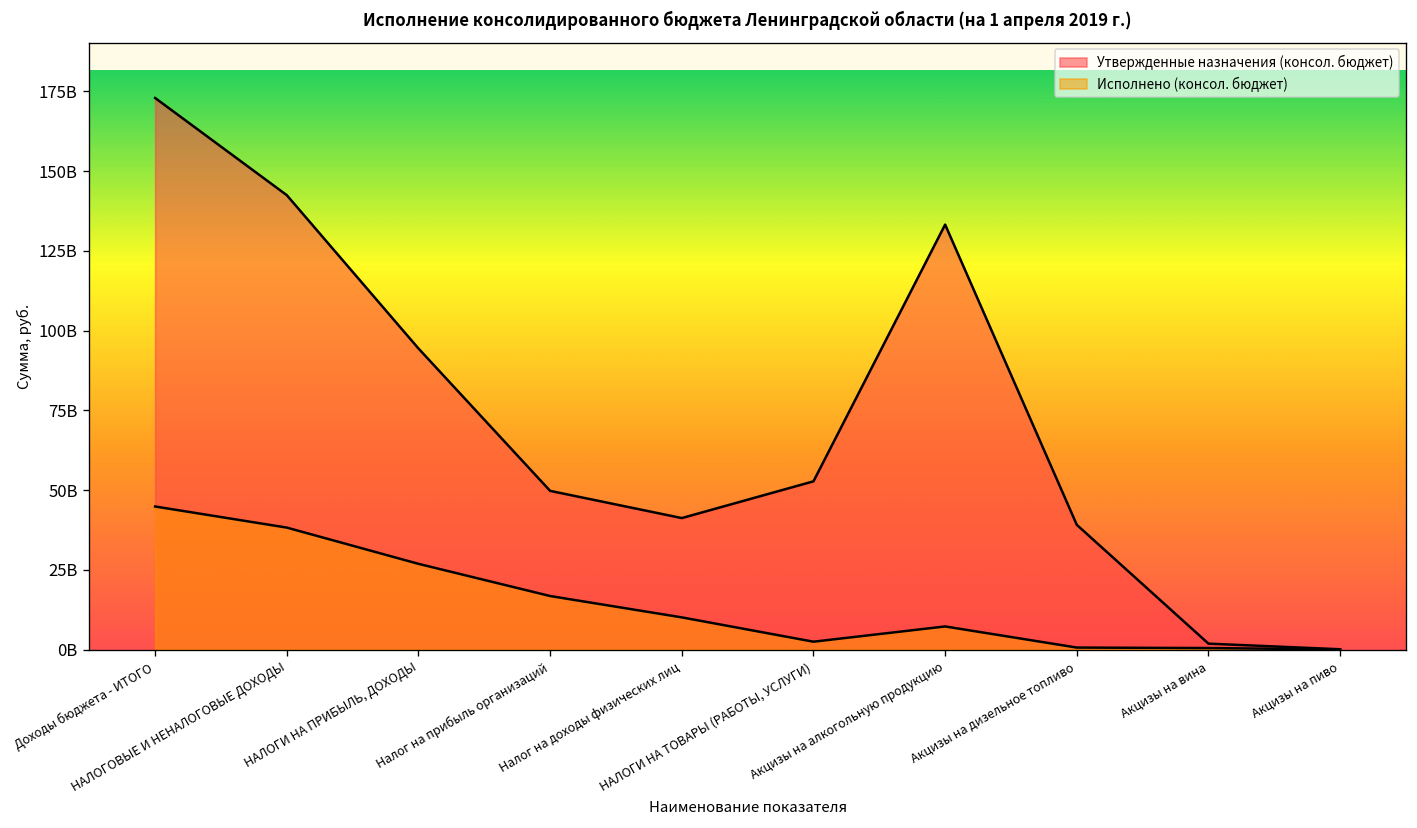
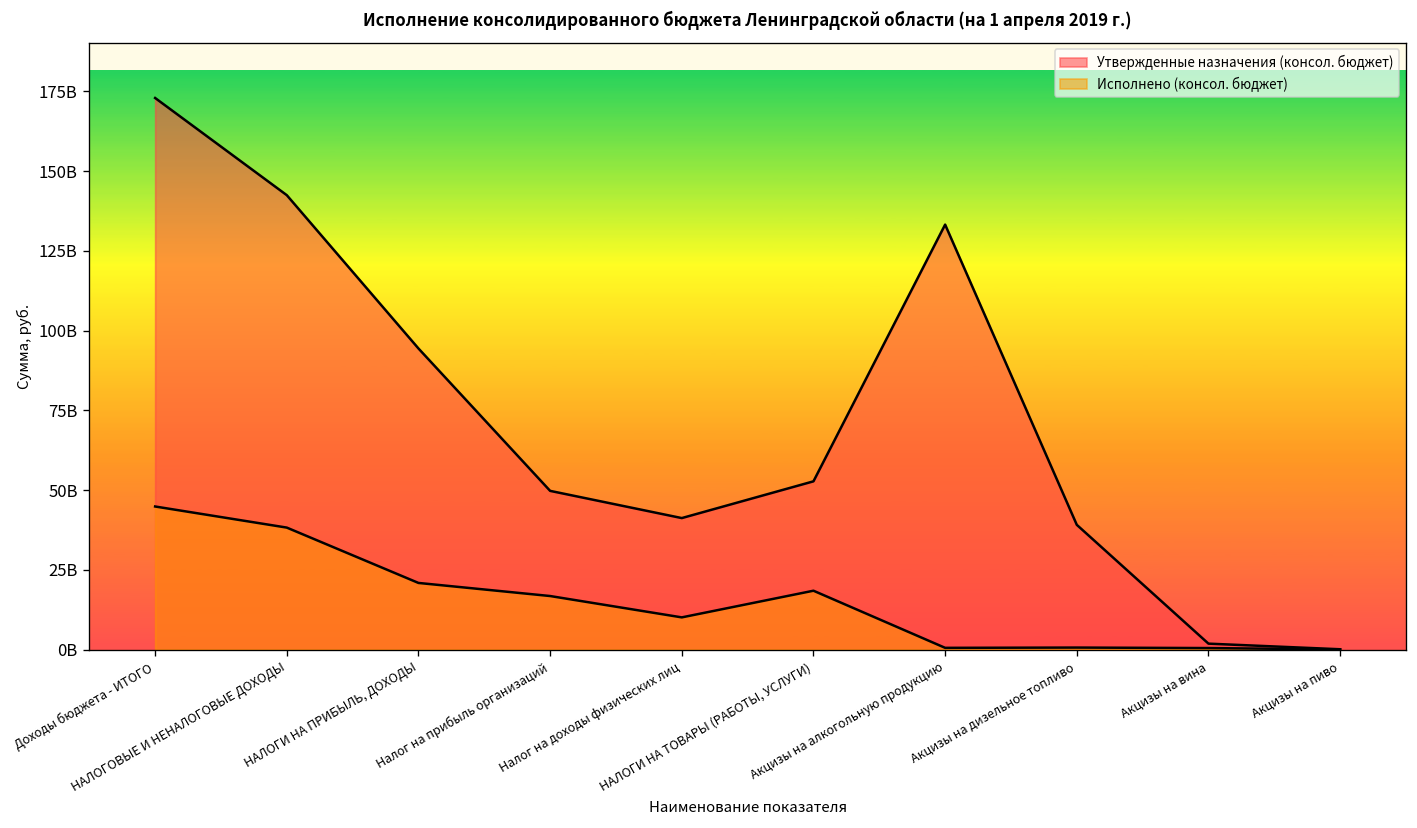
Исполнено (консол. бюджет), НАЛОГИ НА ПРИБЫЛЬ, ДОХОДЫ: 27000000000 -> 21000000000
Исполнено (консол. бюджет), НАЛОГИ НА ТОВАРЫ (РАБОТЫ, УСЛУГИ): 2000000000 -> 18000000000
Исполнено (консол. бюджет), Акцизы на алкогольную продукцию: 7000000000 -> 1000000000
